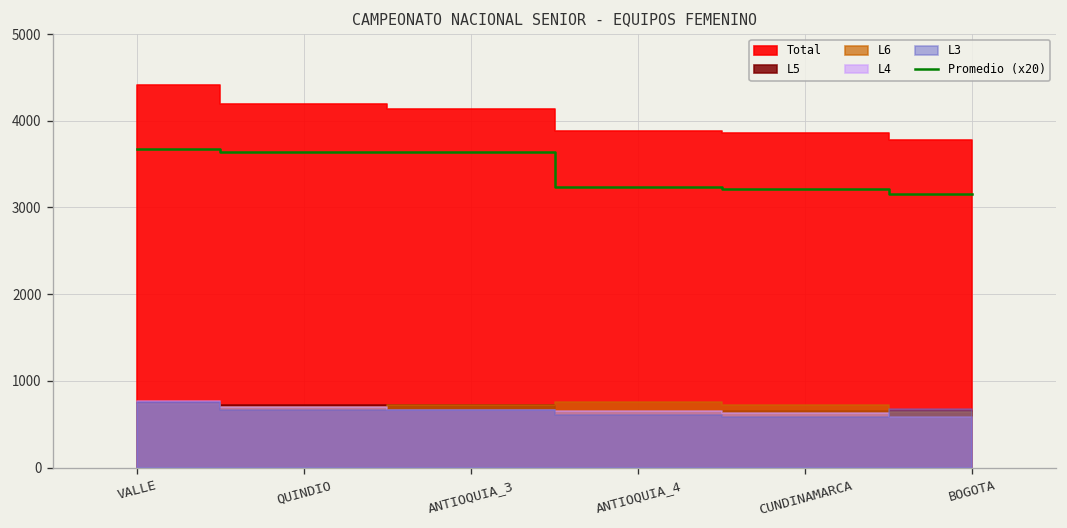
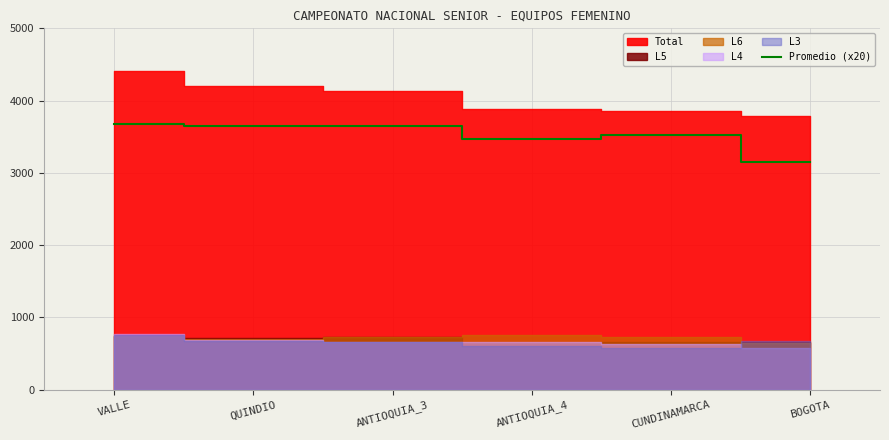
Promedio (x20), ANTIOQUIA_4: 3200 -> 3500
Promedio (x20), CUNDINAMARCA: 3200 -> 3500
